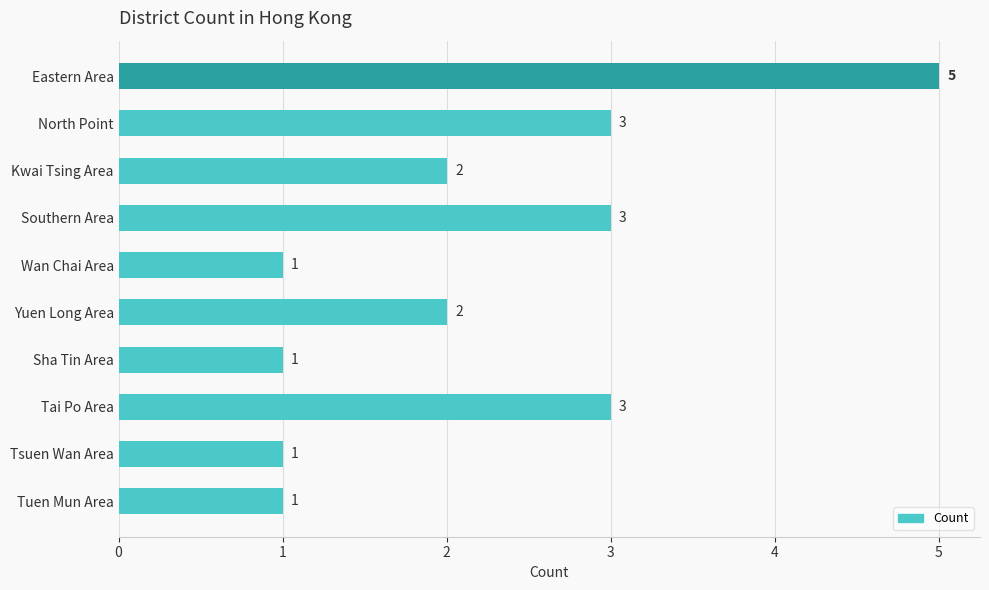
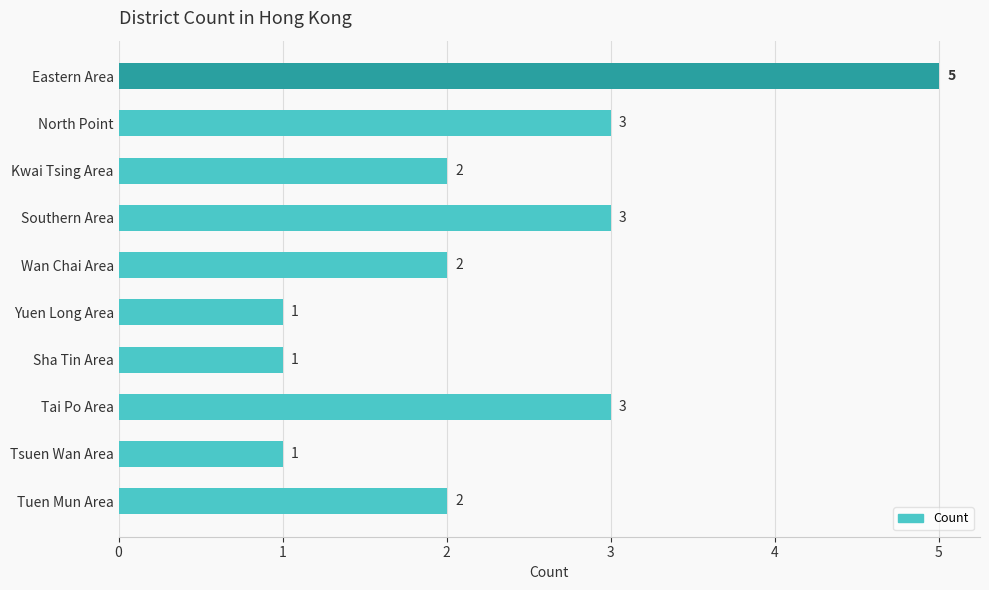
Wan Chai Area: 1 -> 2
Yuen Long Area: 2 -> 1
Tuen Mun Area: 1 -> 2
